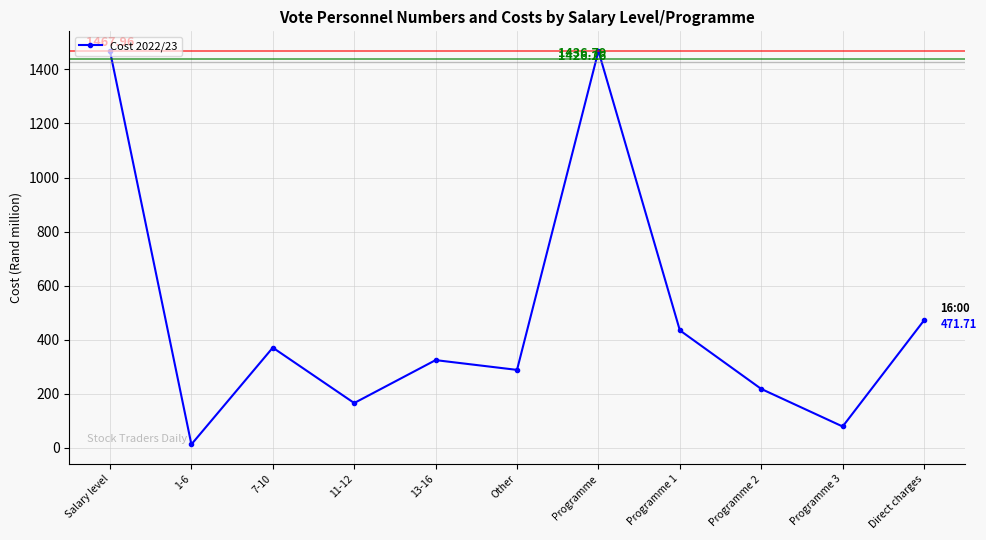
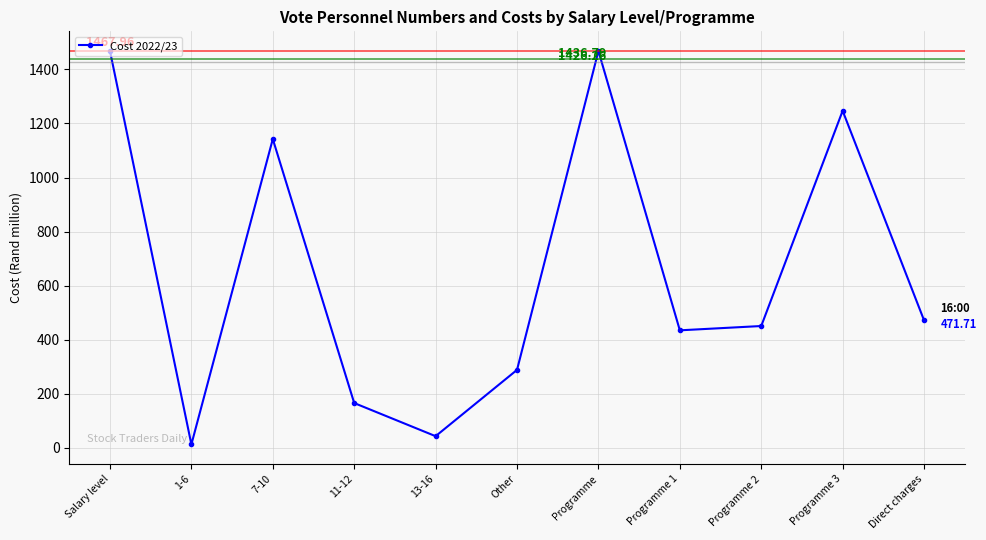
7-10: 370 -> 1140
13-16: 320 -> 40
Programme 2: 220 -> 450
Programme 3: 80 -> 1250
